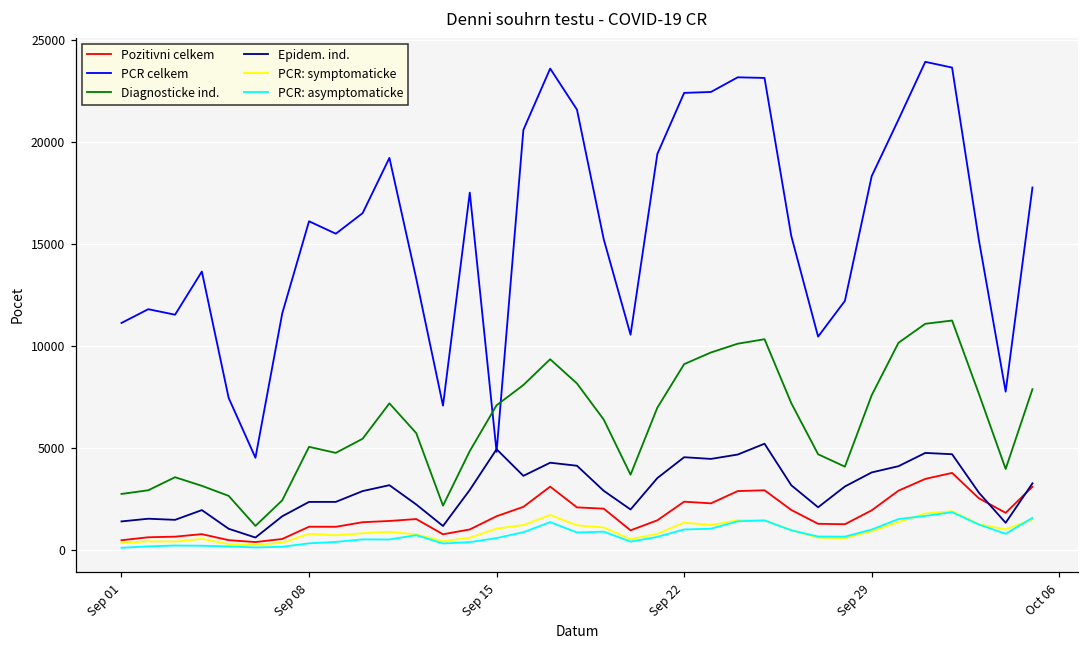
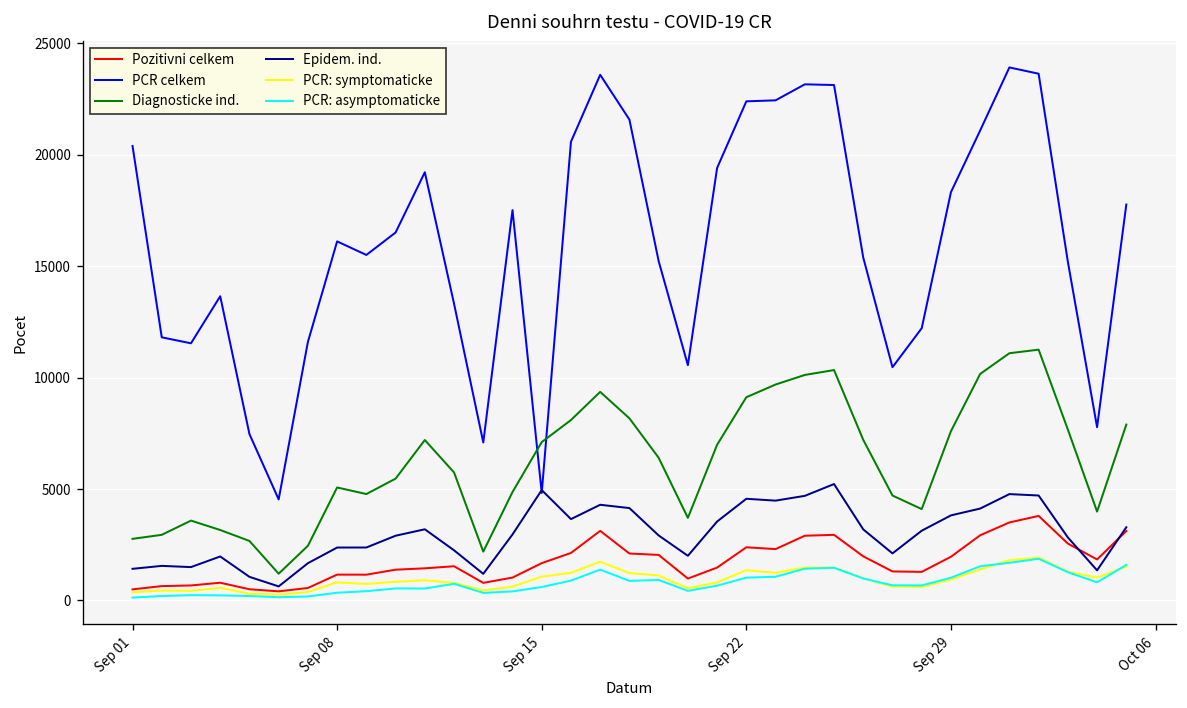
PCR celkem, Sep 01: 11100 -> 20400
